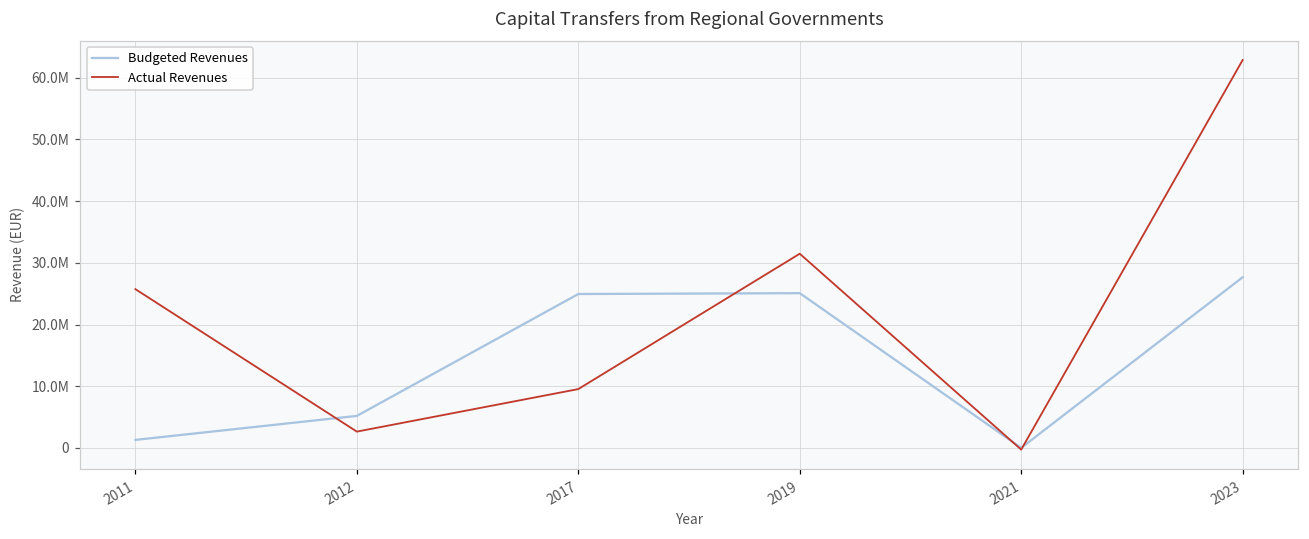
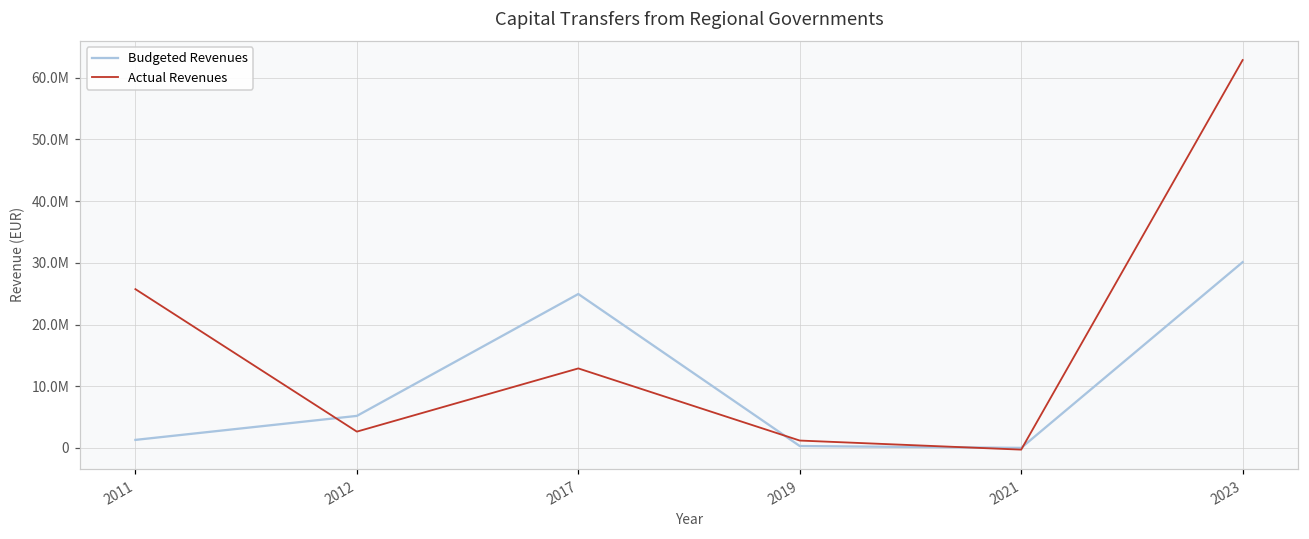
Actual Revenues, 2017: 10000000 -> 13000000
Budgeted Revenues, 2019: 25000000 -> 0
Actual Revenues, 2019: 31000000 -> 1000000
Budgeted Revenues, 2023: 28000000 -> 30000000
